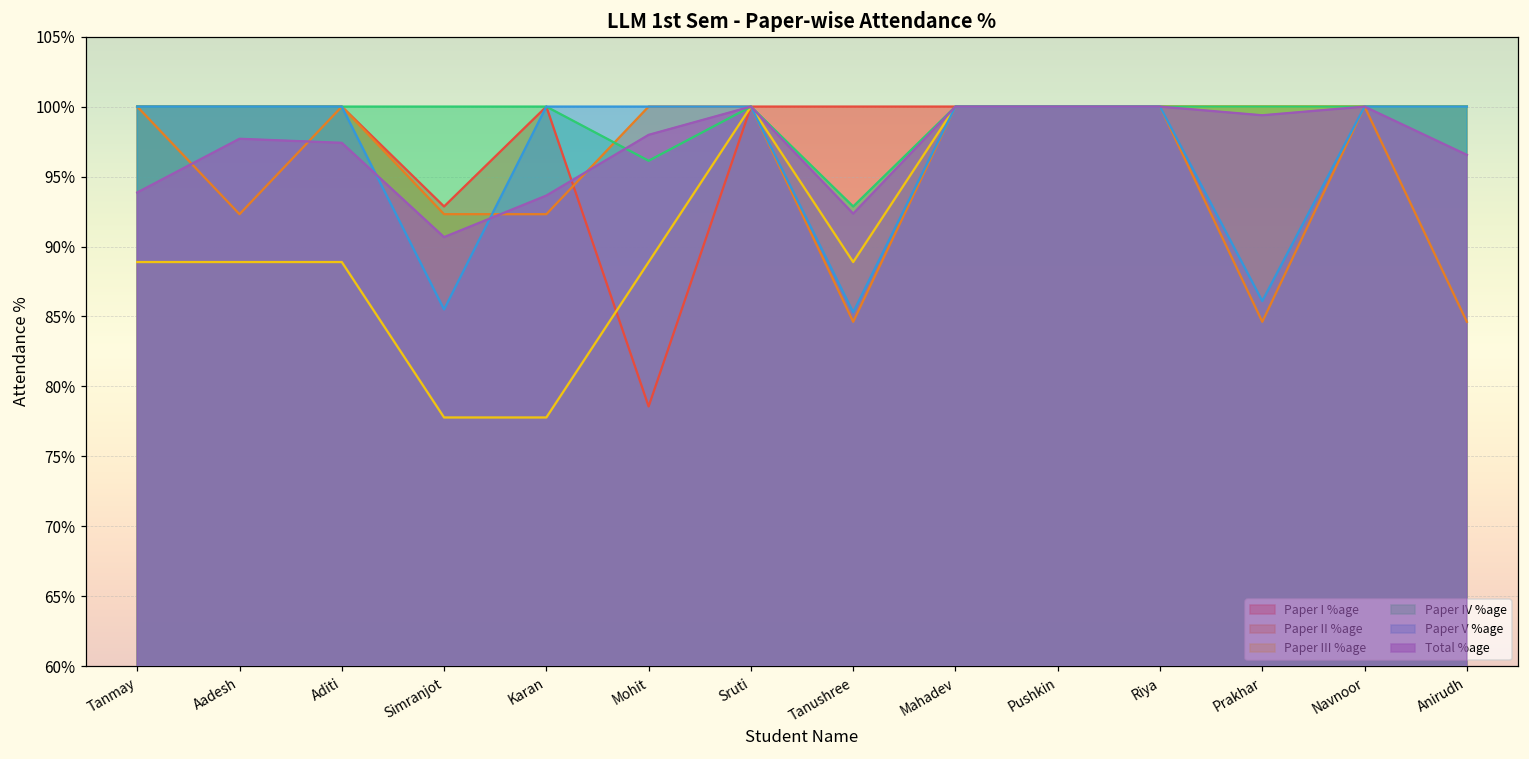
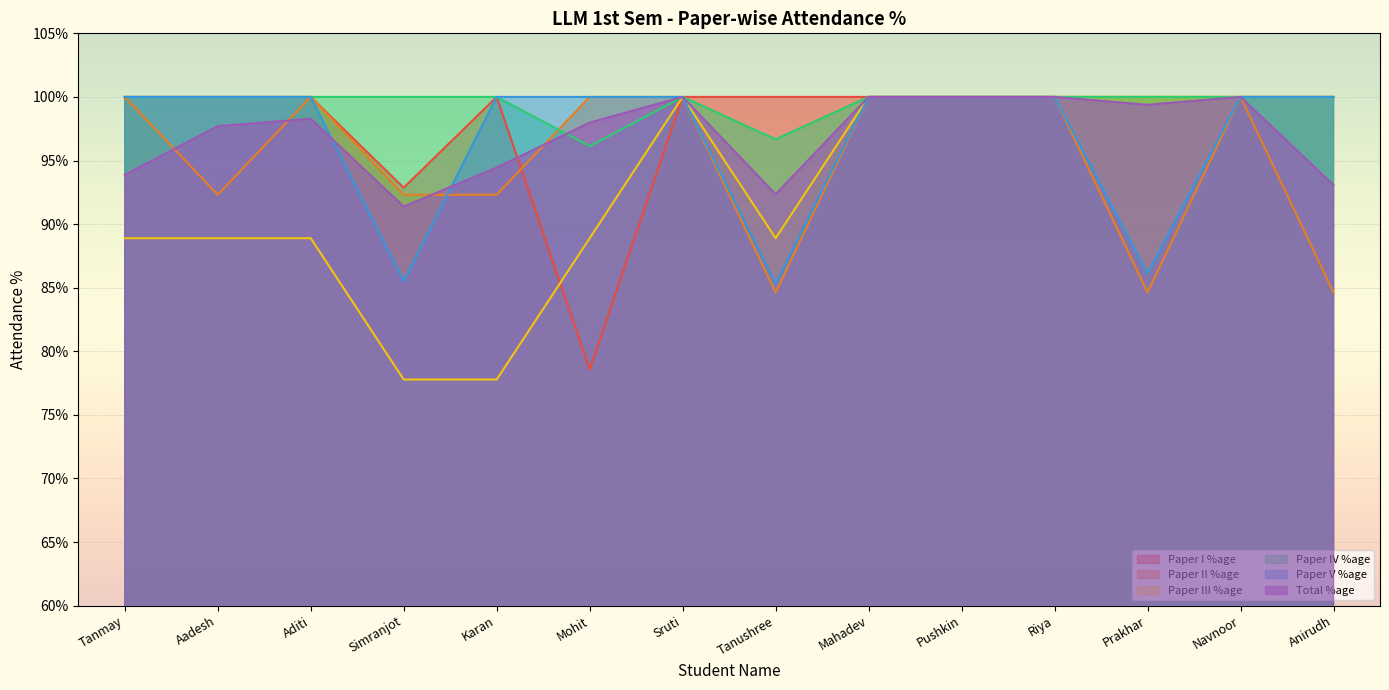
Total %age, Aditi: 97.4% -> 98.3%
Total %age, Simranjot: 90.7% -> 91.4%
Total %age, Karan: 93.6% -> 94.4%
Paper IV %age, Tanushree: 92.9% -> 96.7%
Total %age, Anirudh: 96.6% -> 93.1%
